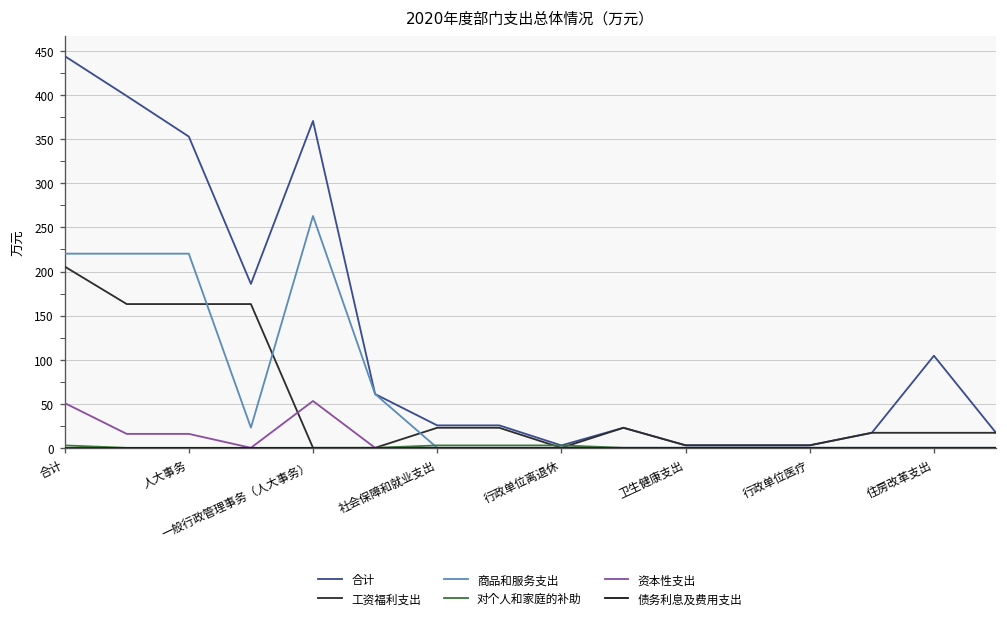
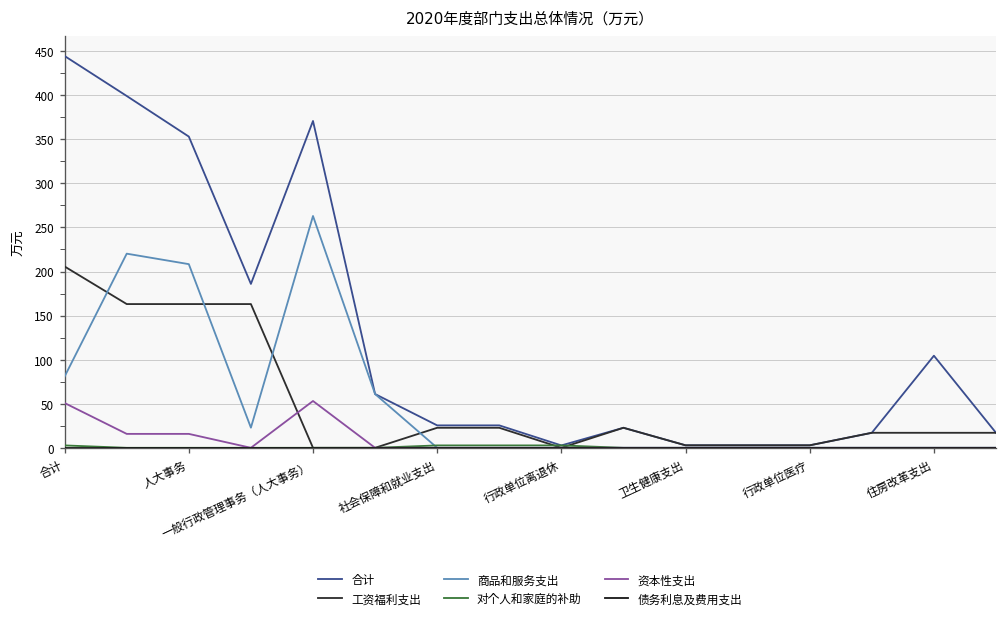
商品和服务支出, 合计: 220 -> 80
商品和服务支出, 人大事务: 220 -> 210
